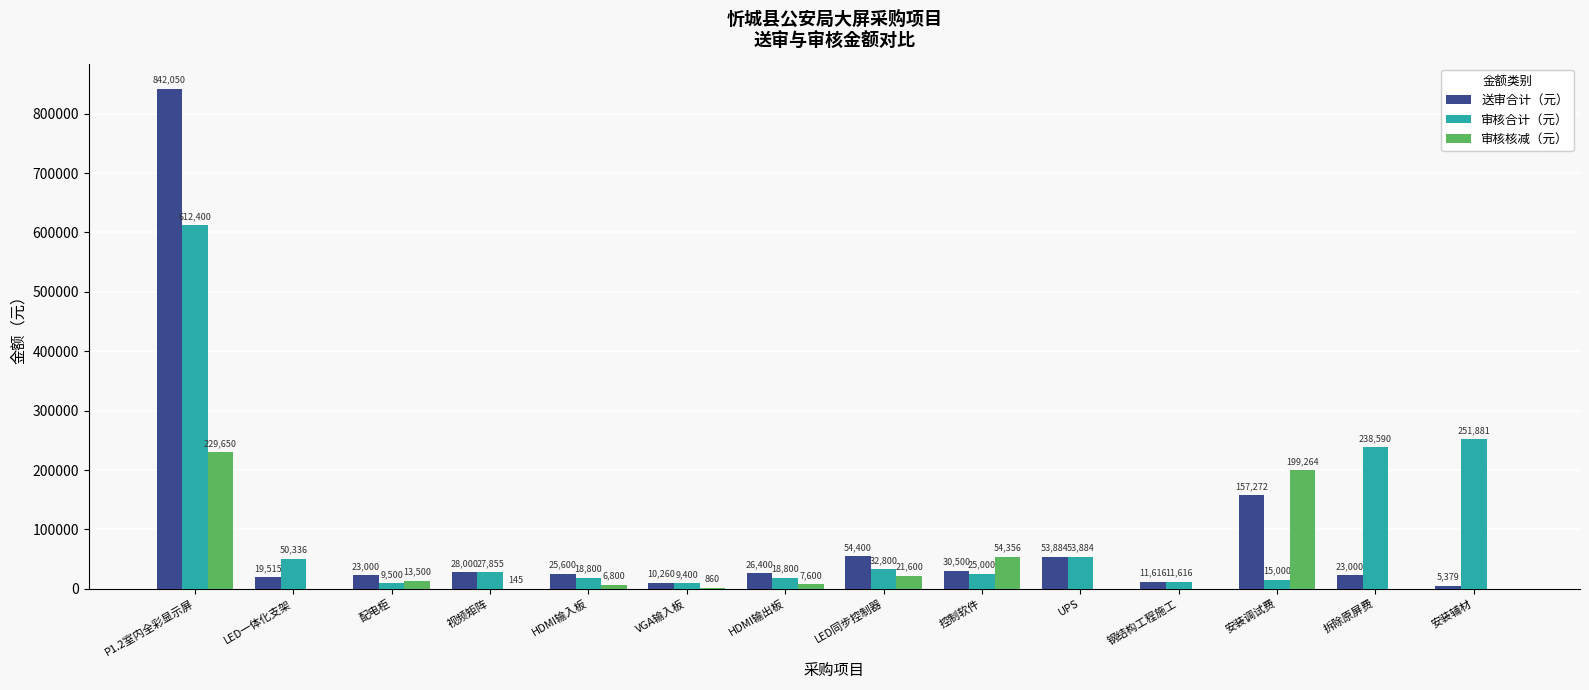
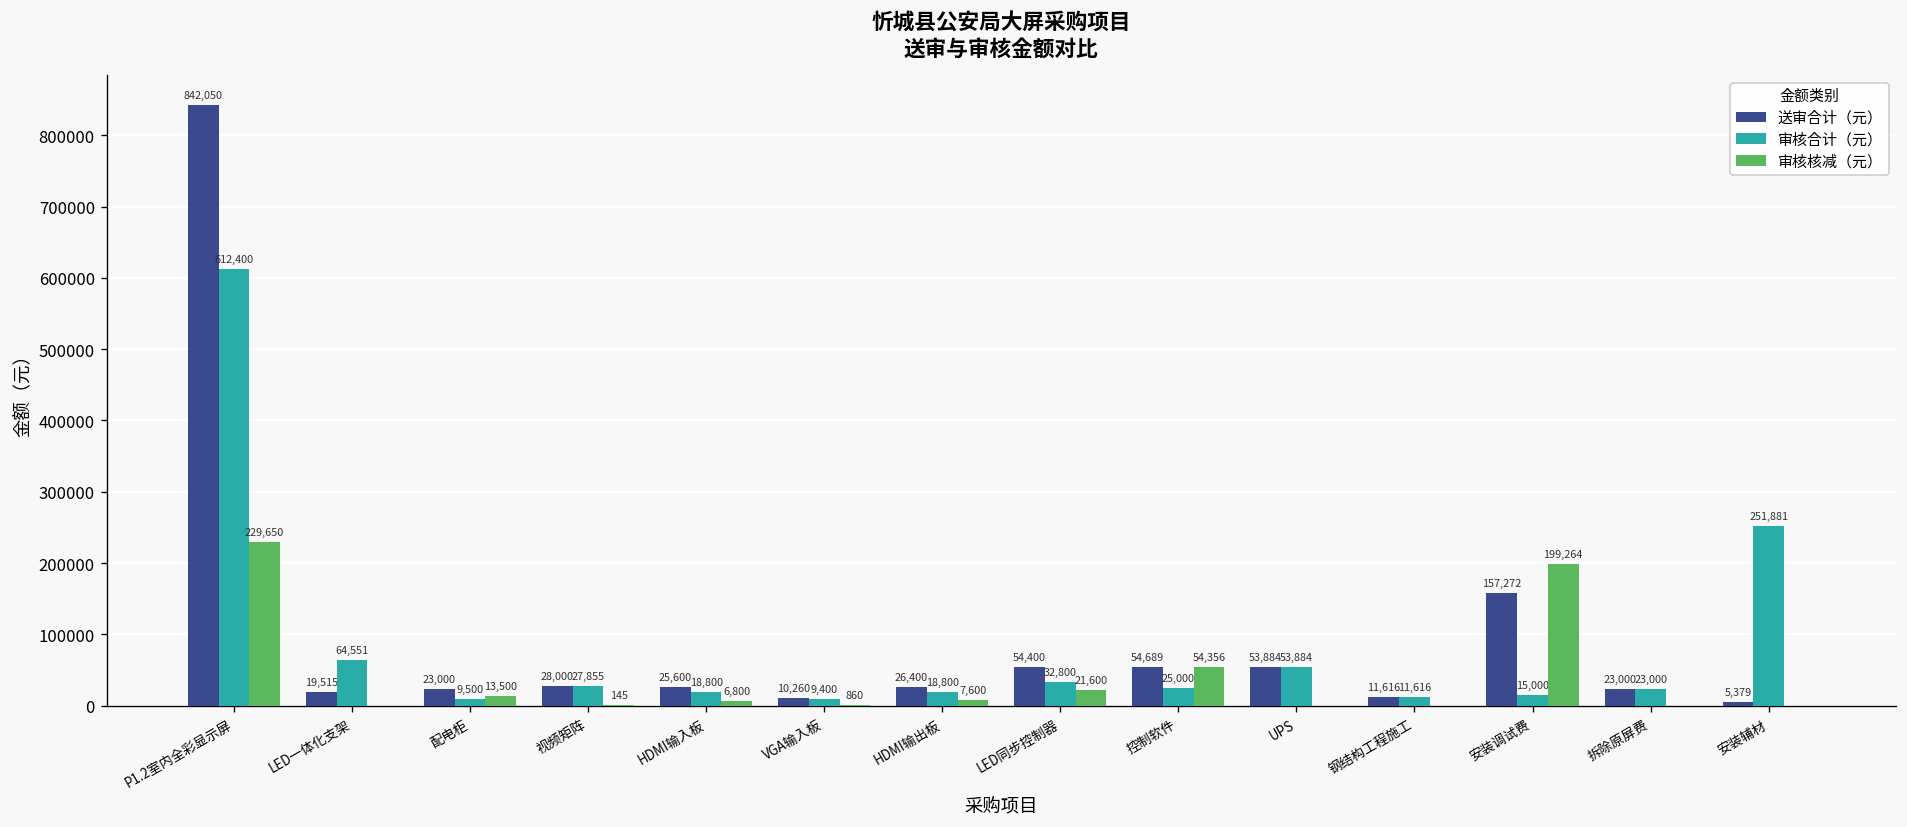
审核合计（元）, LED一体化支架: 50,336 -> 64,551
送审合计（元）, 控制软件: 30,500 -> 54,689
审核合计（元）, 拆除原屏费: 238,590 -> 23,000
